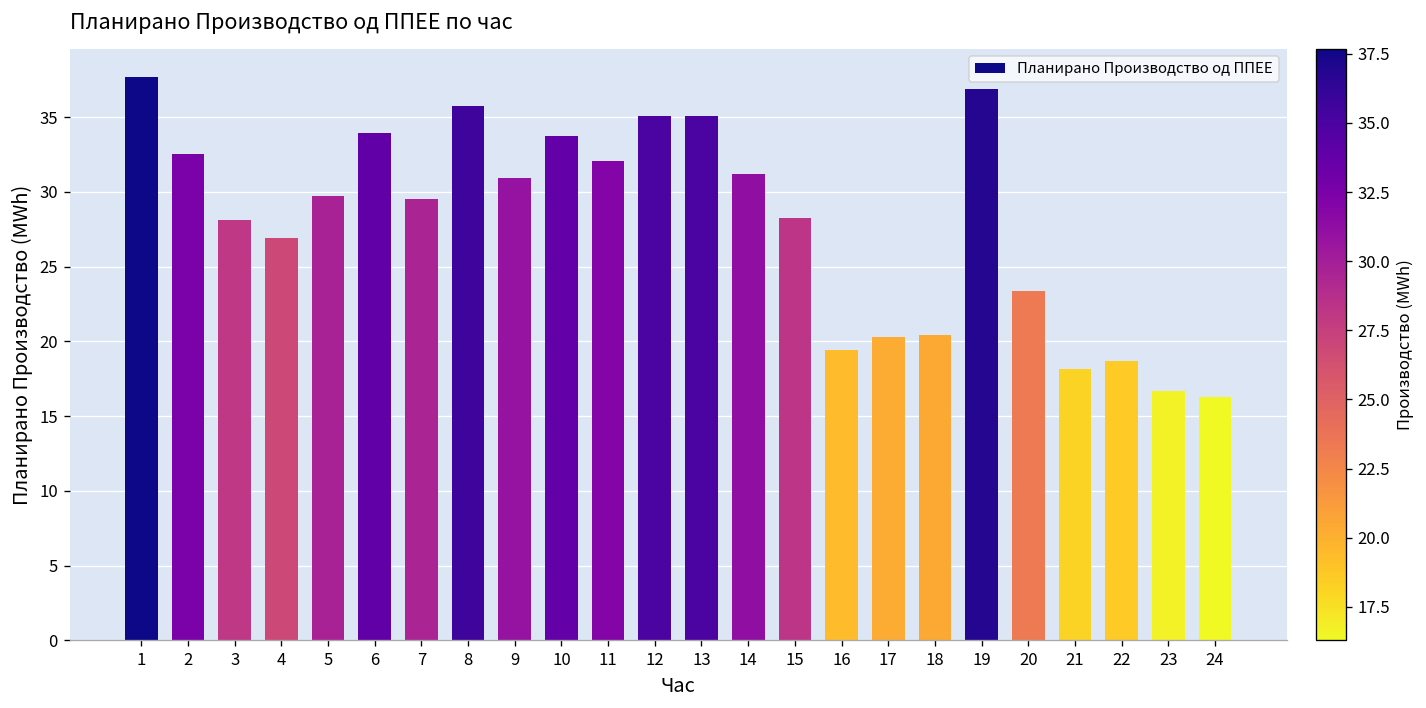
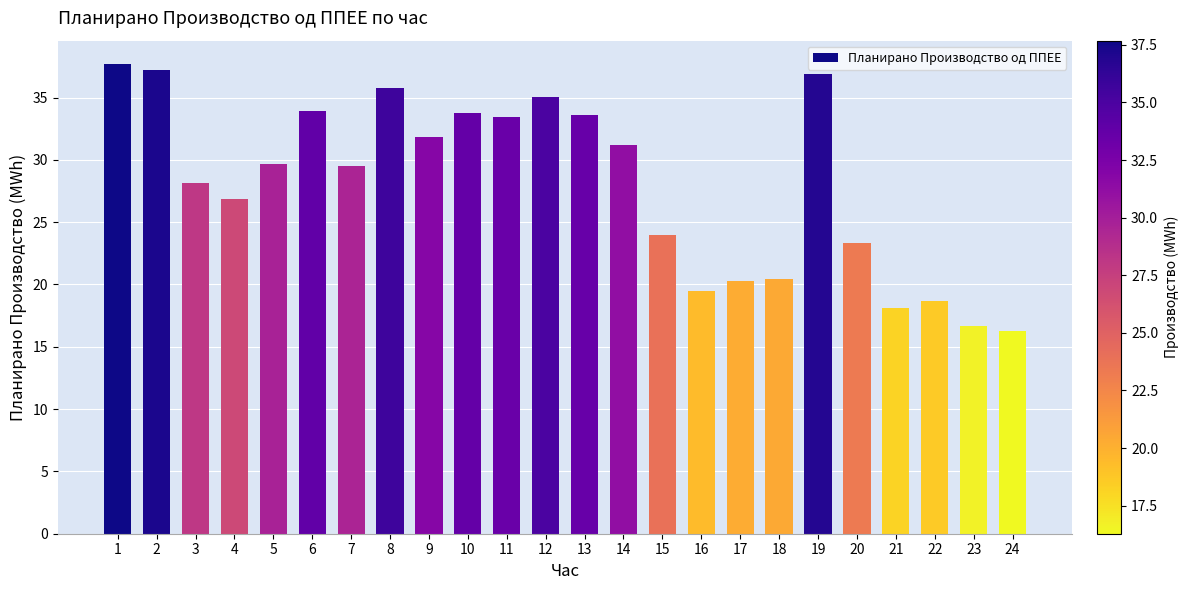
2: 32.5 -> 37.2
9: 30.9 -> 31.9
11: 32.0 -> 33.4
13: 35.1 -> 33.6
15: 28.2 -> 24.0
